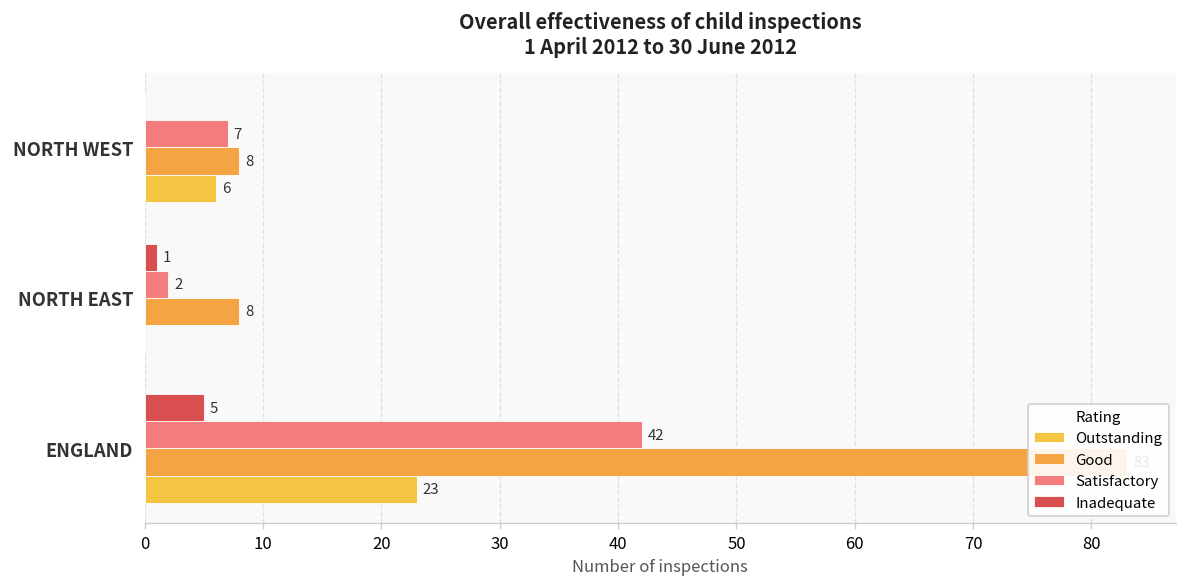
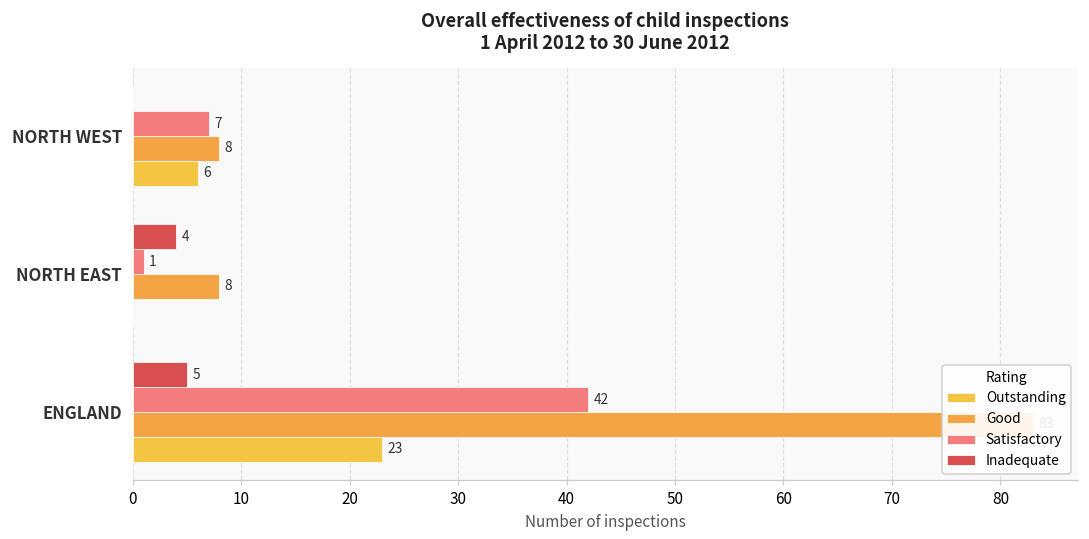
Inadequate, NORTH EAST: 1 -> 4
Satisfactory, NORTH EAST: 2 -> 1
